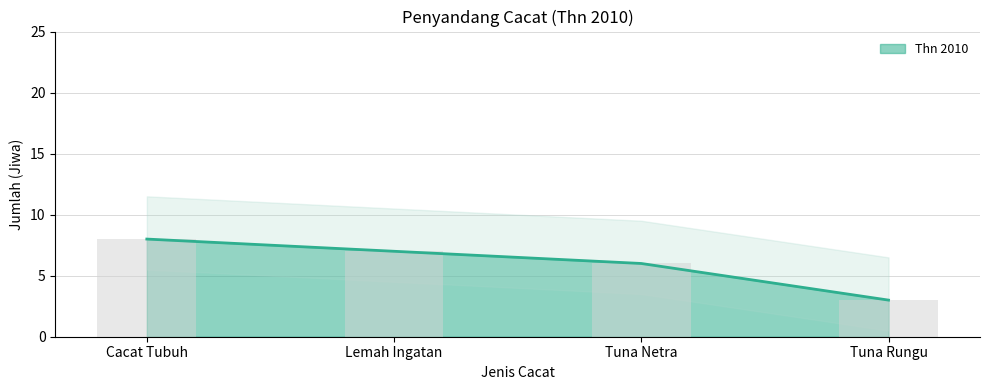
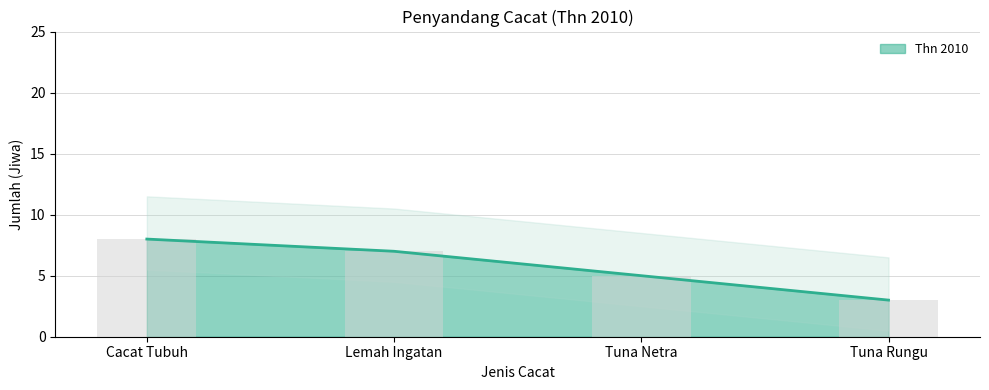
Thn 2010, Tuna Netra: 6 -> 5
